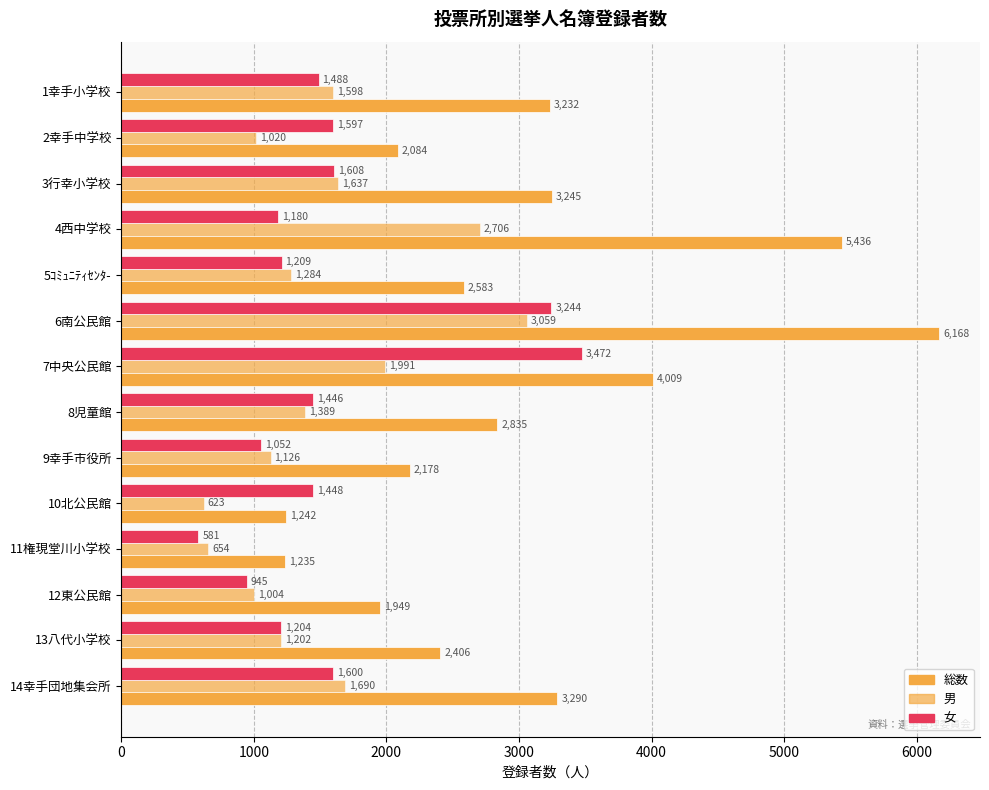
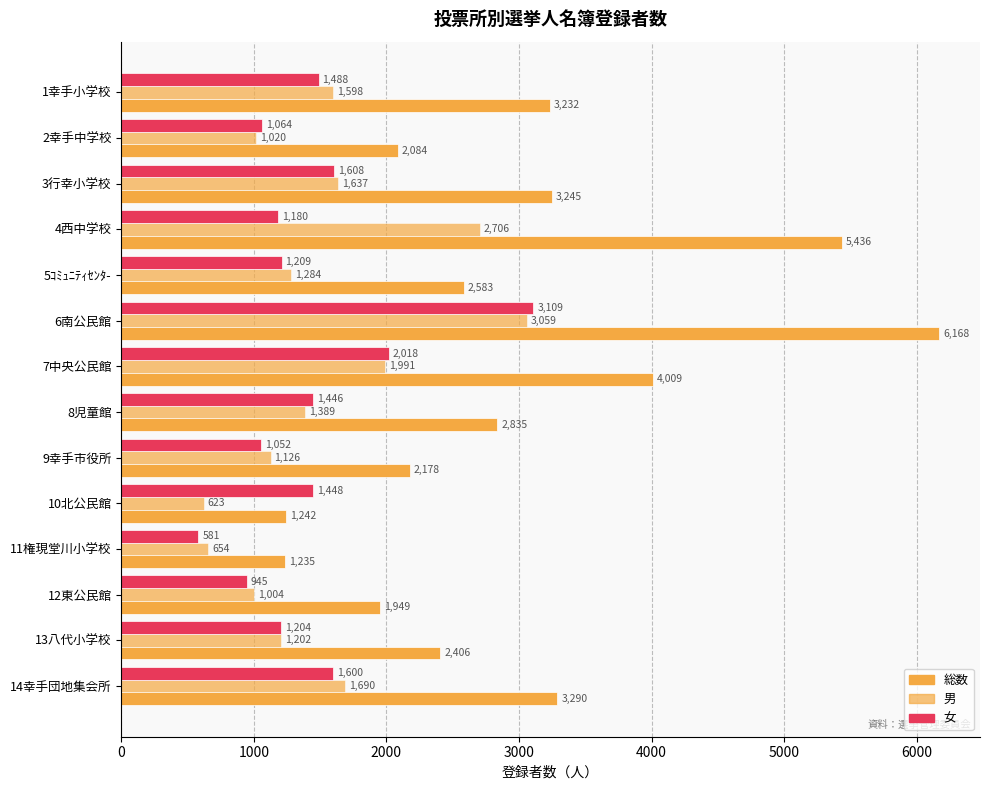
女, 2幸手中学校: 1,597 -> 1,064
女, 6南公民館: 3,244 -> 3,109
女, 7中央公民館: 3,472 -> 2,018
